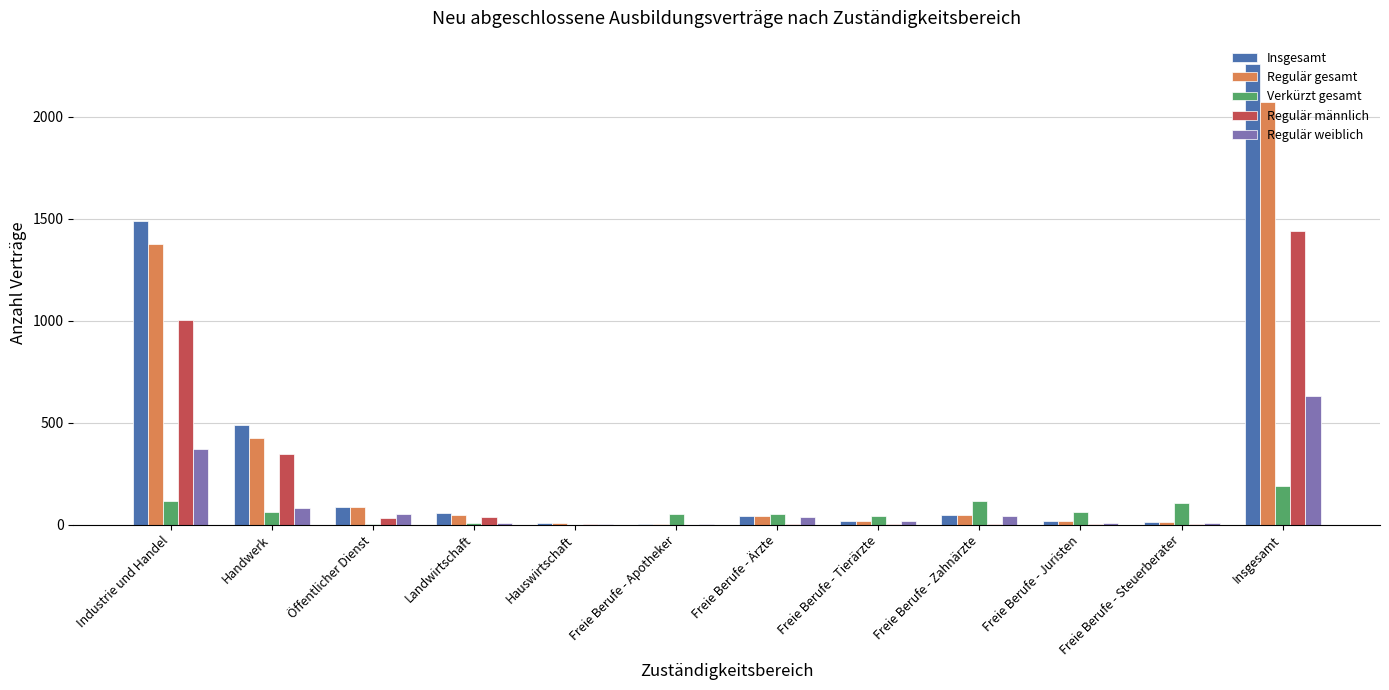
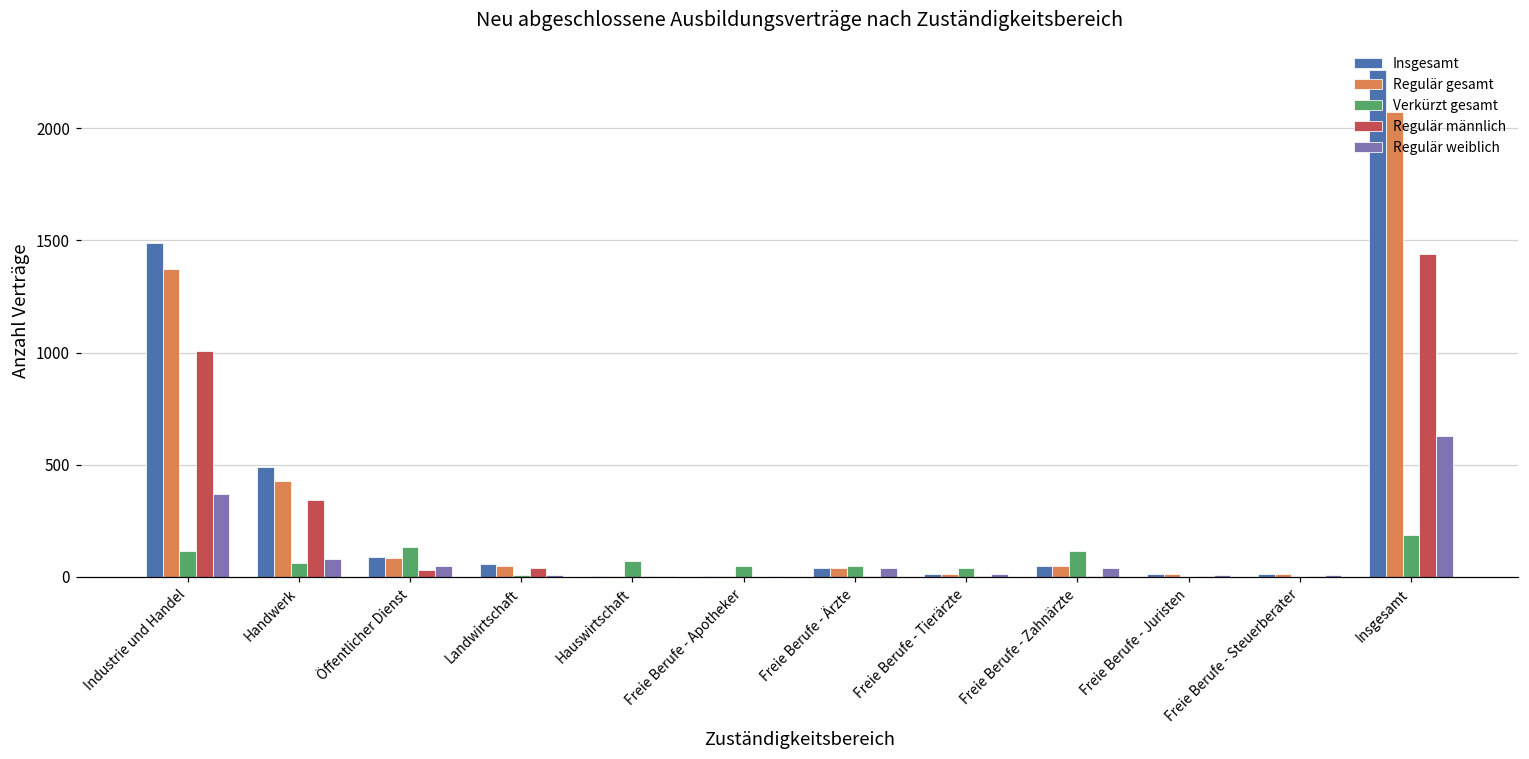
Verkürzt gesamt, Öffentlicher Dienst: 0 -> 130
Verkürzt gesamt, Hauswirtschaft: 0 -> 70
Verkürzt gesamt, Freie Berufe - Juristen: 60 -> 0
Verkürzt gesamt, Freie Berufe - Steuerberater: 110 -> 0
